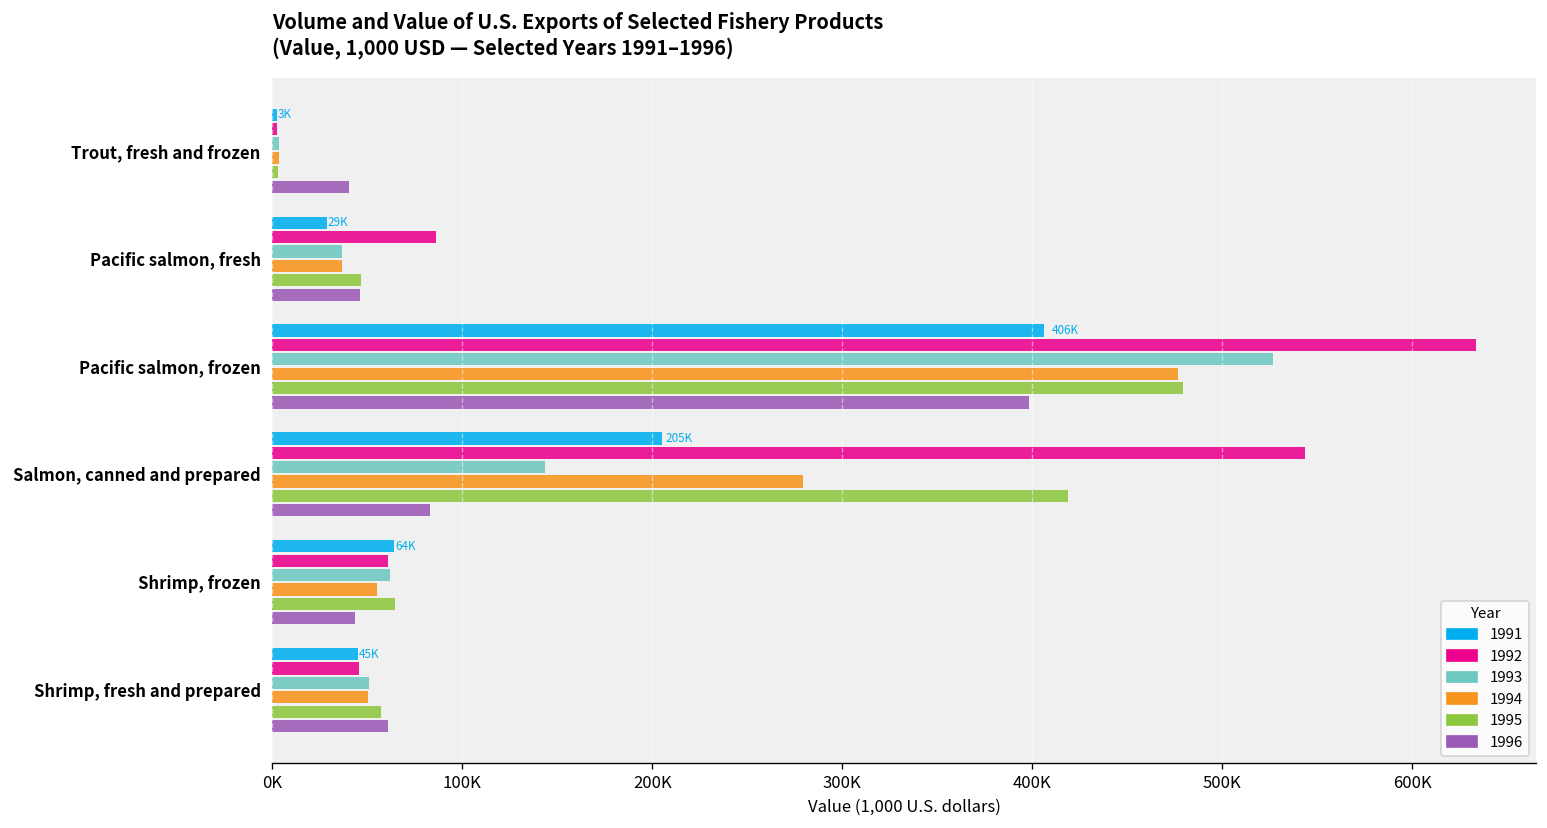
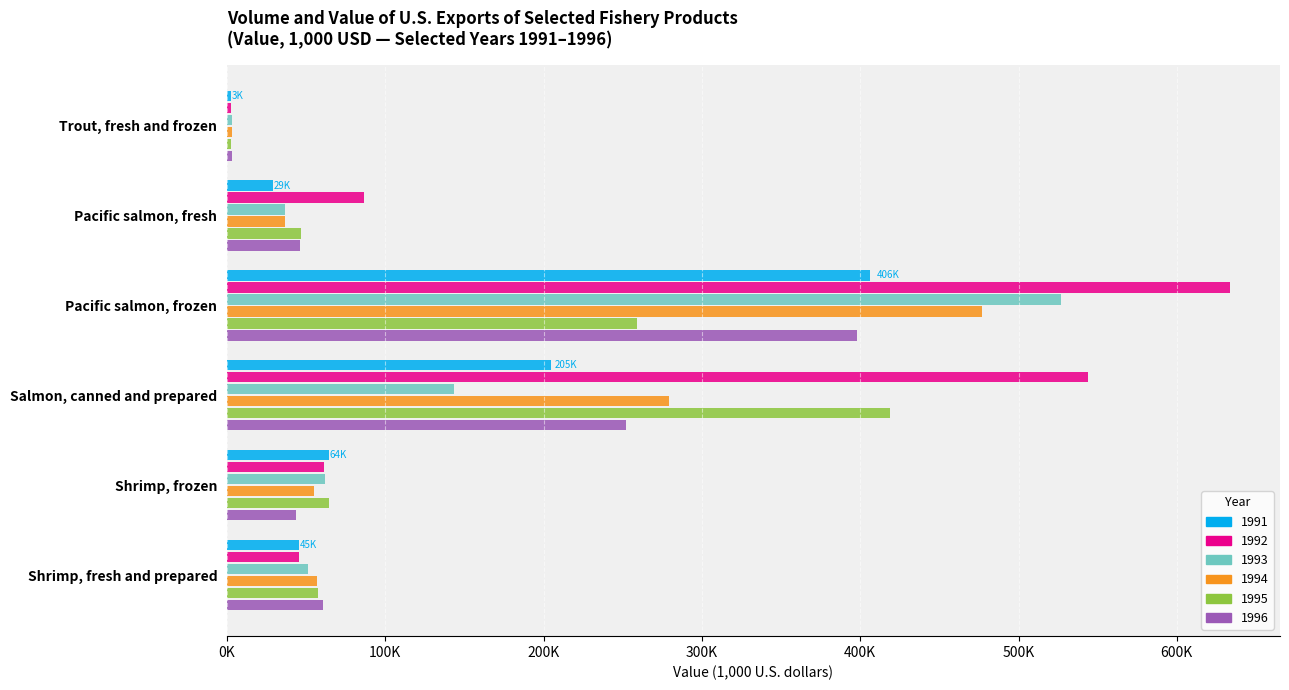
1996, Trout, fresh and frozen: 40000 -> 3000
1995, Pacific salmon, frozen: 479000 -> 259000
1996, Salmon, canned and prepared: 83000 -> 252000
1994, Shrimp, fresh and prepared: 50000 -> 57000
